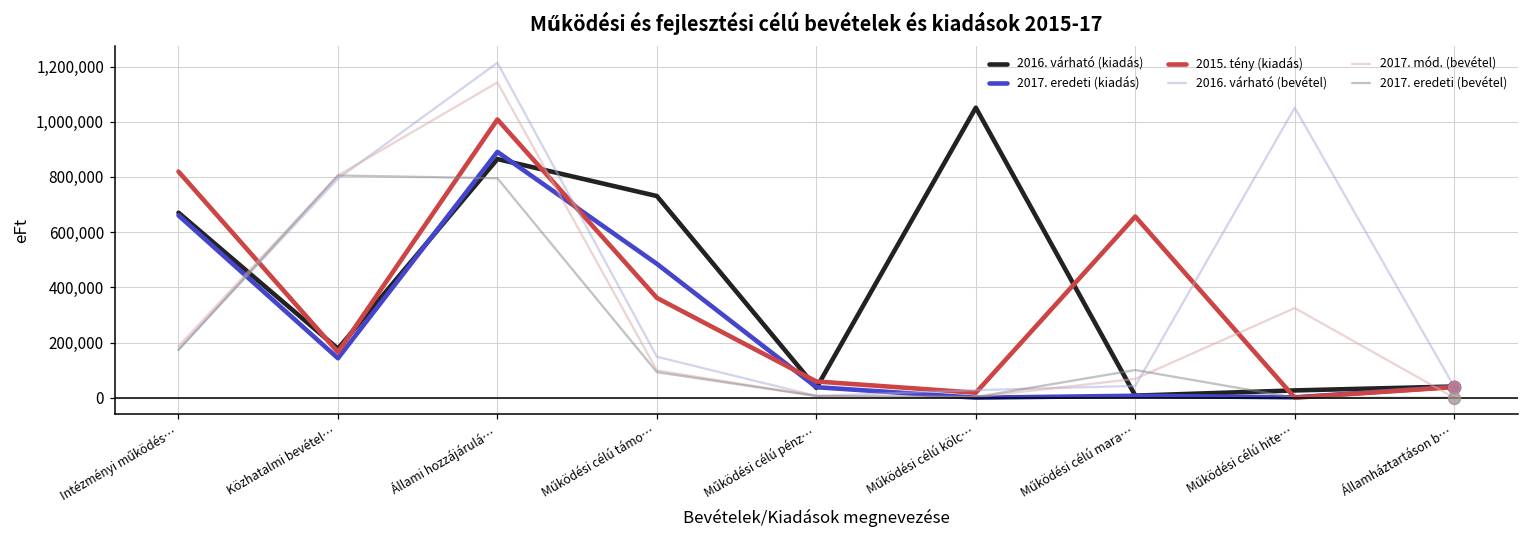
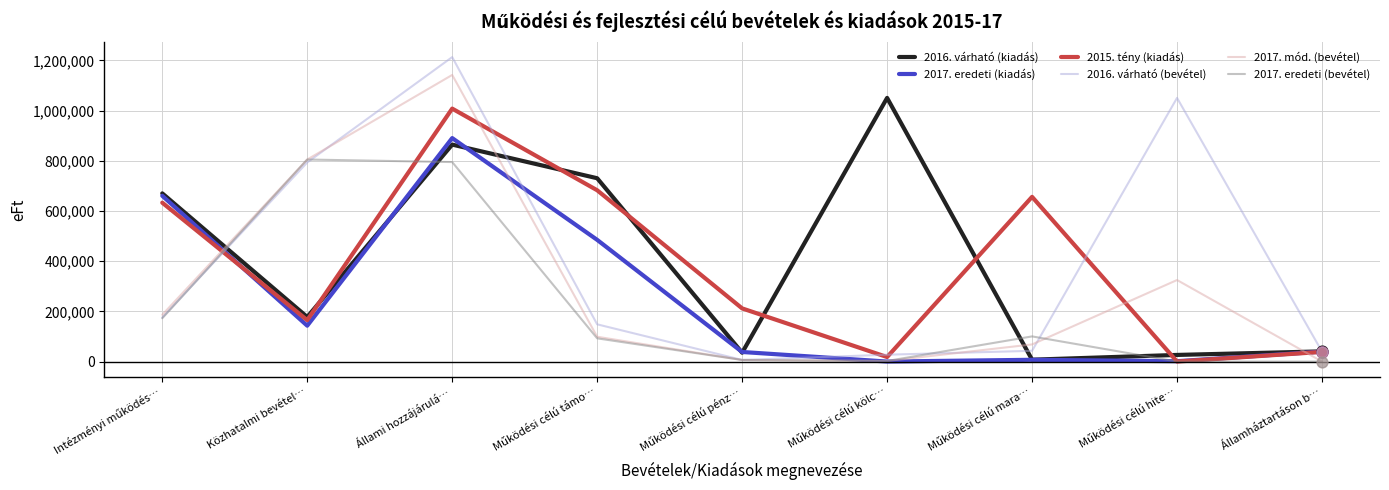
2015. tény (kiadás), Intézményi működés…: 820,000 -> 630,000
2015. tény (kiadás), Működési célú támo…: 360,000 -> 680,000
2015. tény (kiadás), Működési célú pénz…: 60,000 -> 210,000
